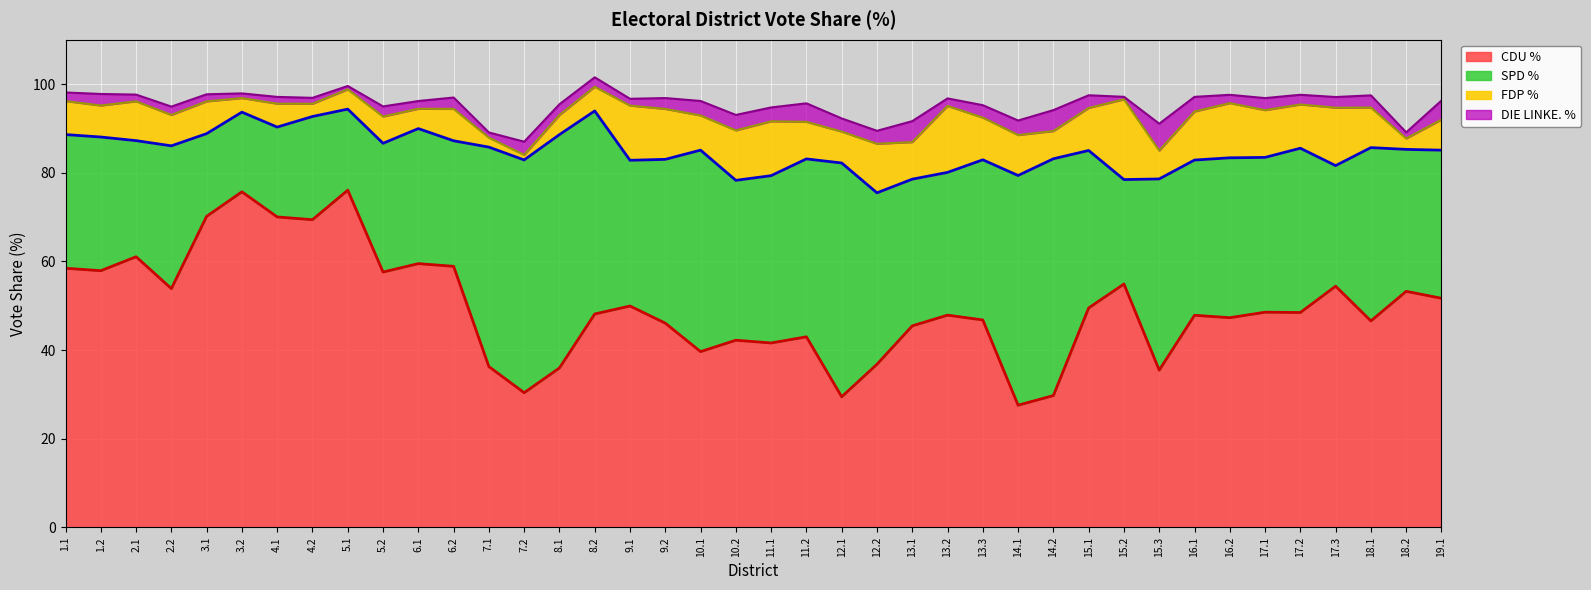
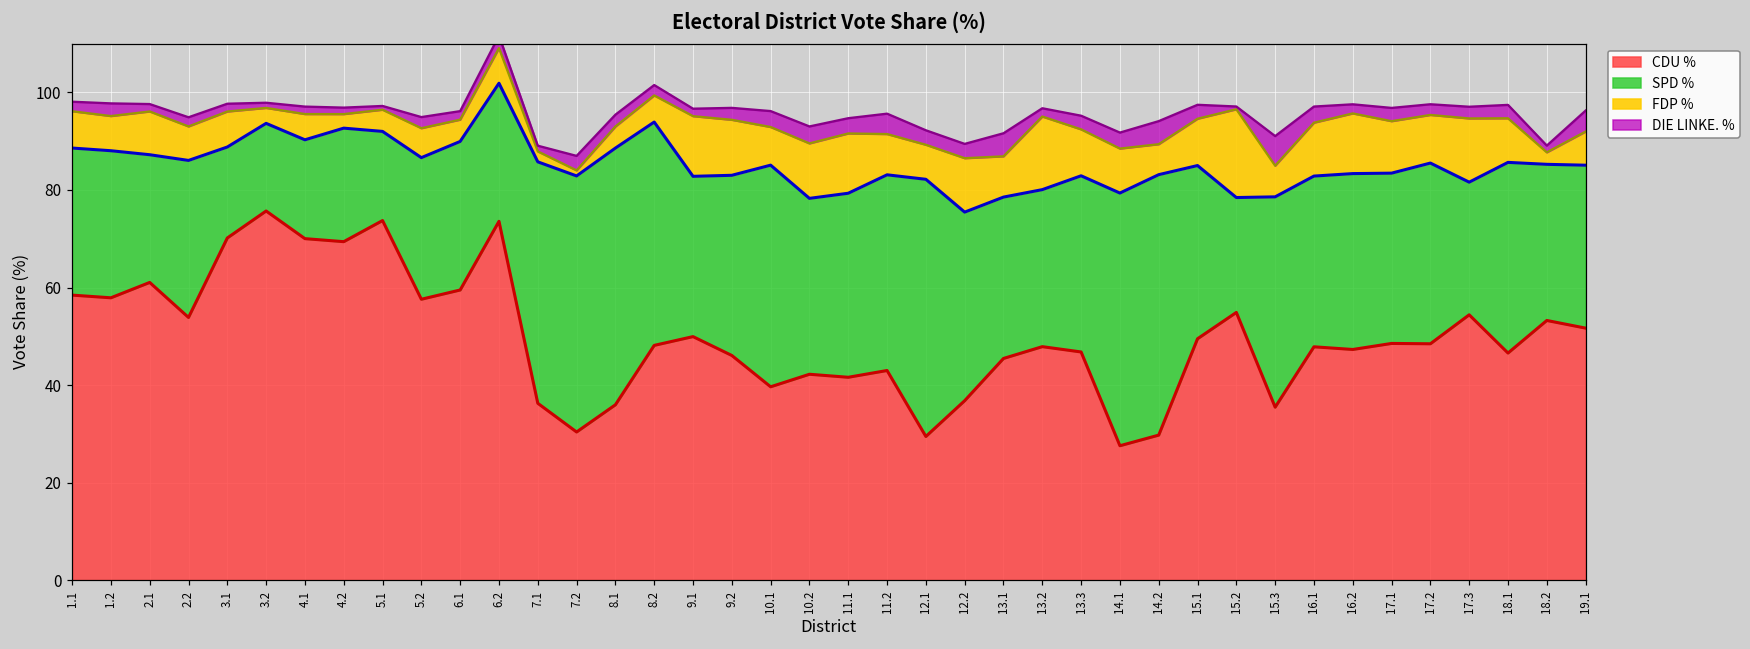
CDU %, 5.1: 76 -> 74
CDU %, 6.2: 59 -> 74
